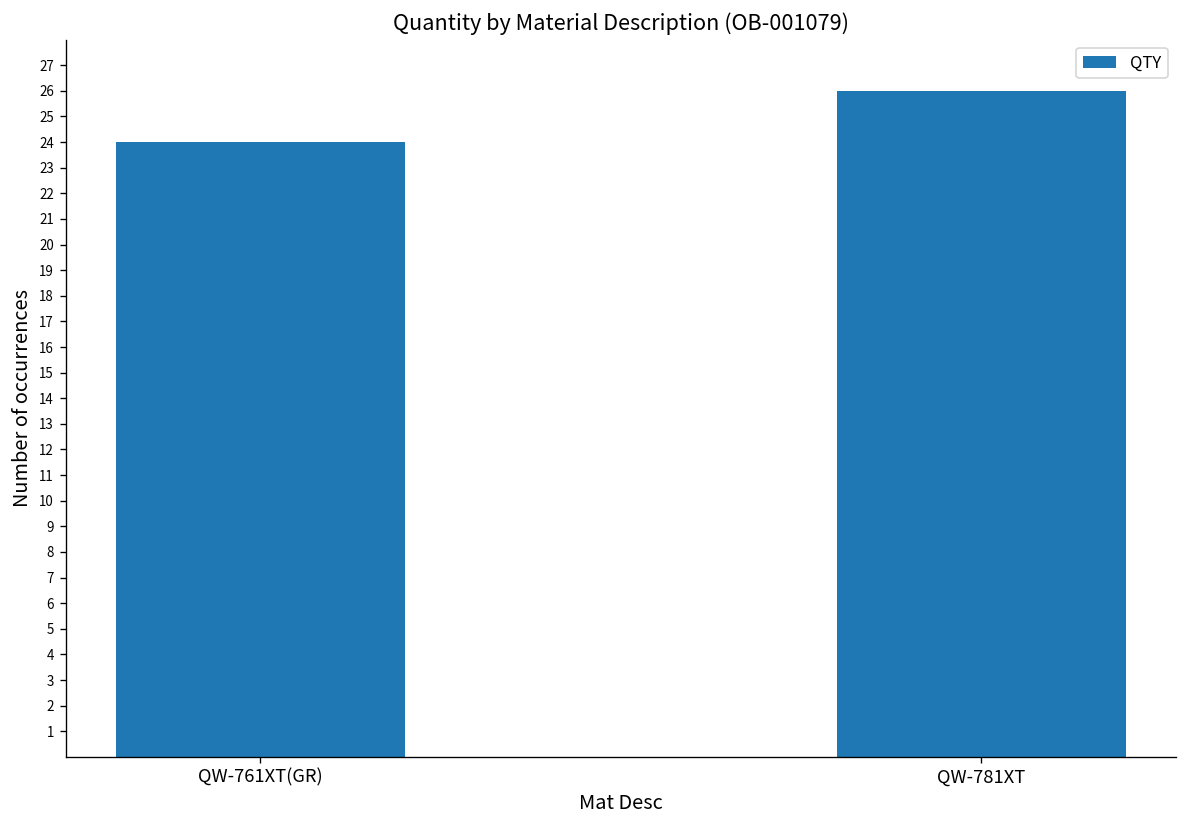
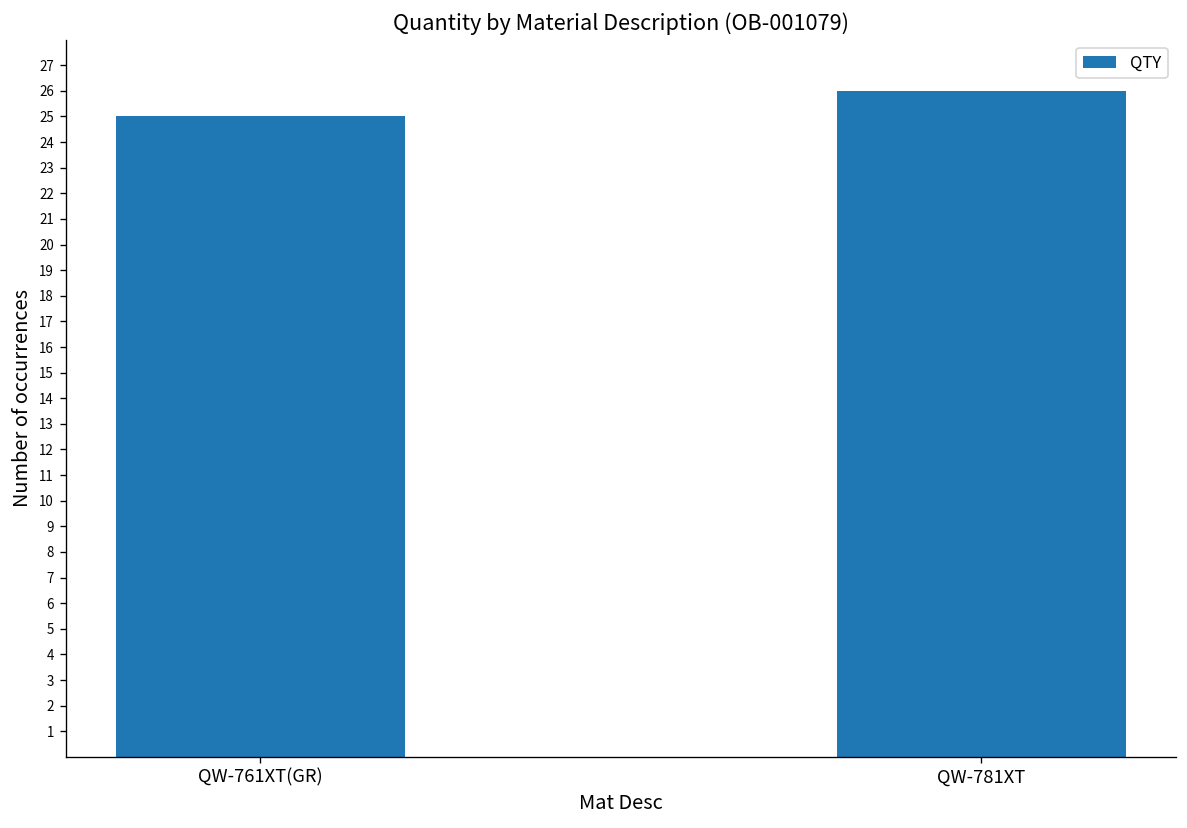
QW-761XT(GR): 24 -> 25
